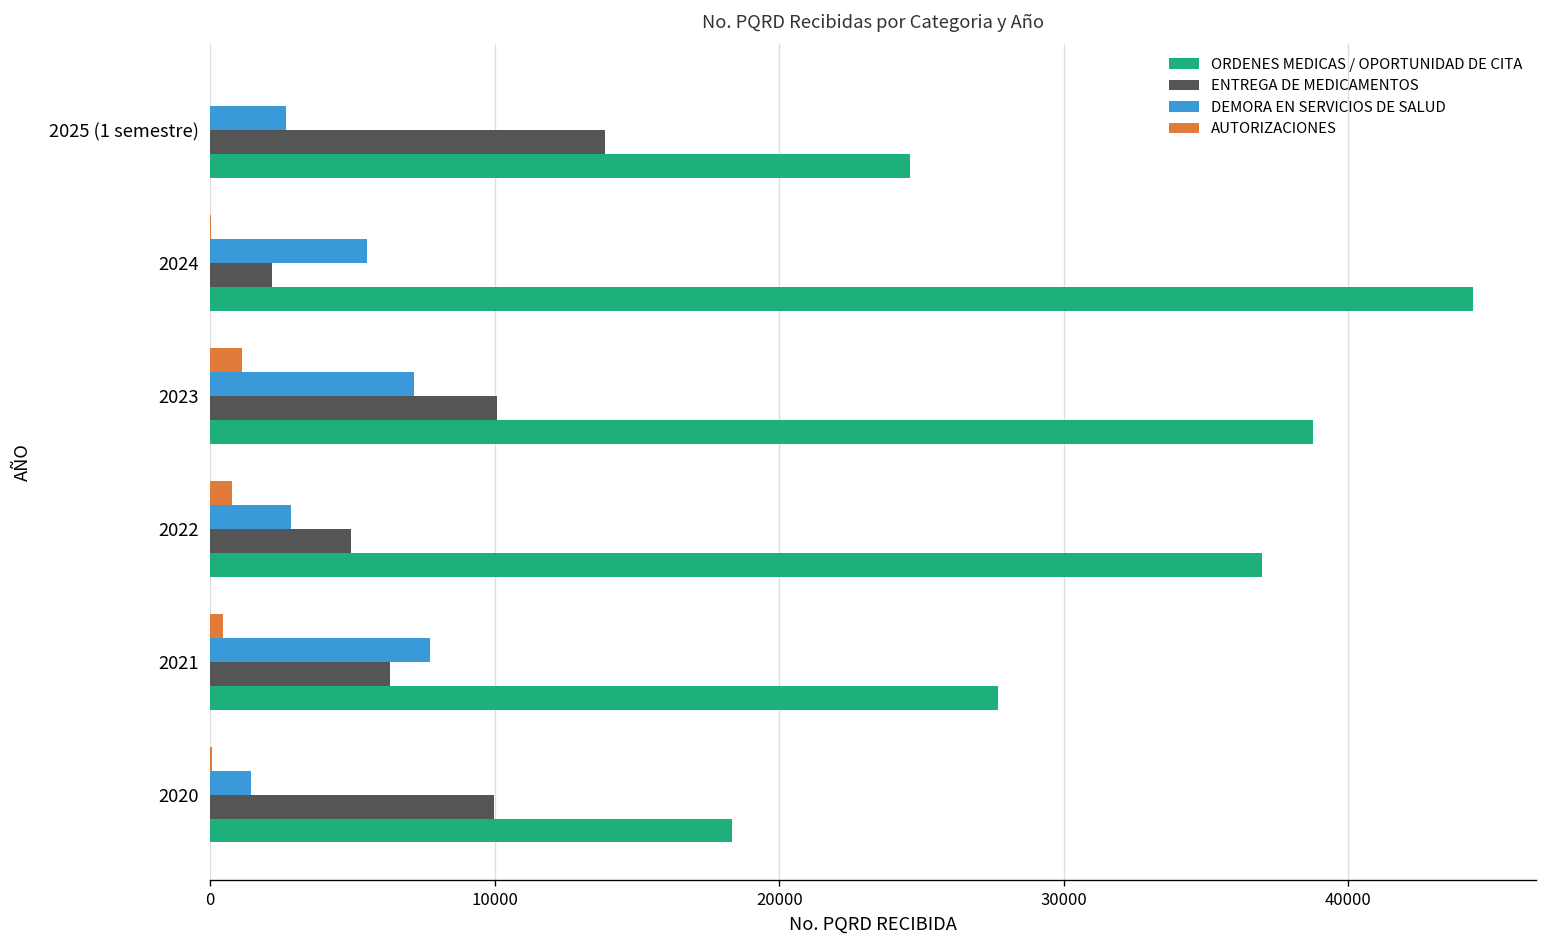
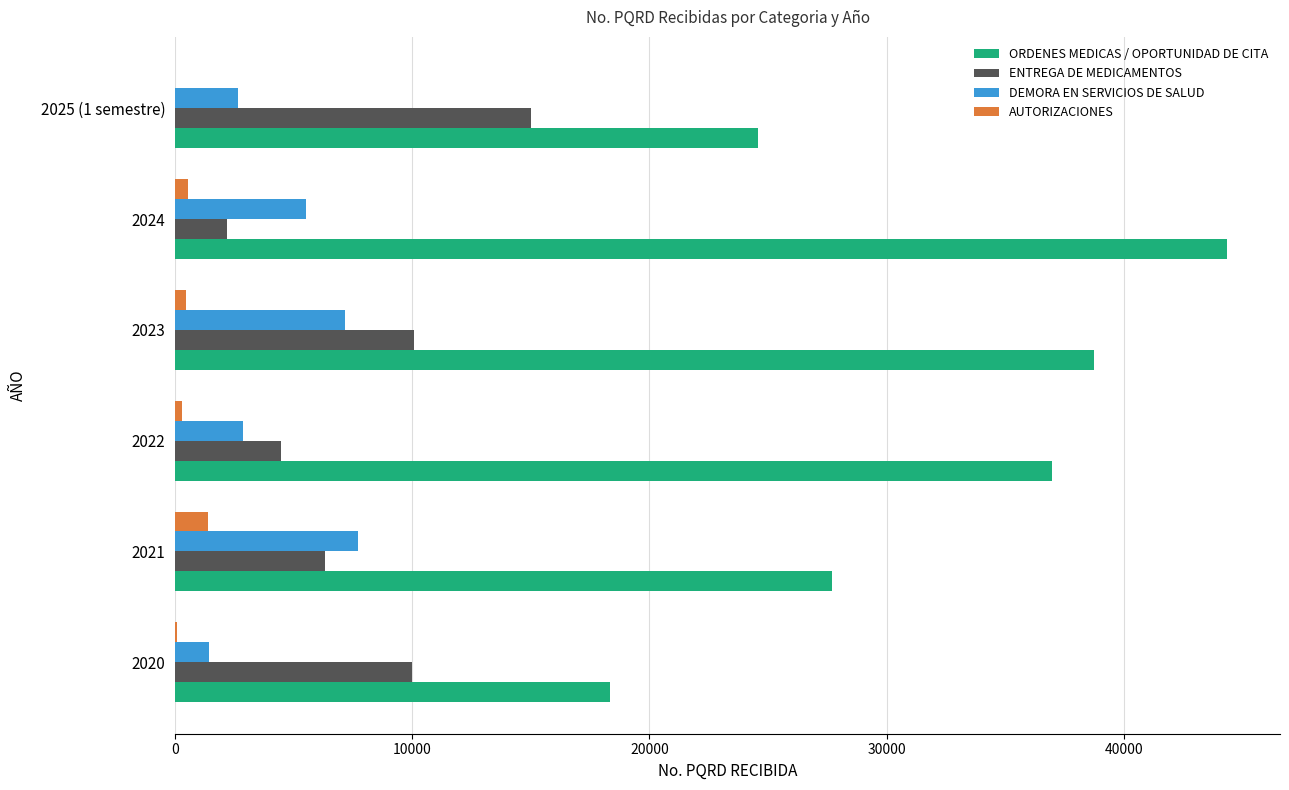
ENTREGA DE MEDICAMENTOS, 2025 (1 semestre): 13900 -> 15000
AUTORIZACIONES, 2024: 0 -> 600
AUTORIZACIONES, 2023: 1100 -> 400
AUTORIZACIONES, 2022: 800 -> 300
ENTREGA DE MEDICAMENTOS, 2022: 4900 -> 4400
AUTORIZACIONES, 2021: 400 -> 1400
